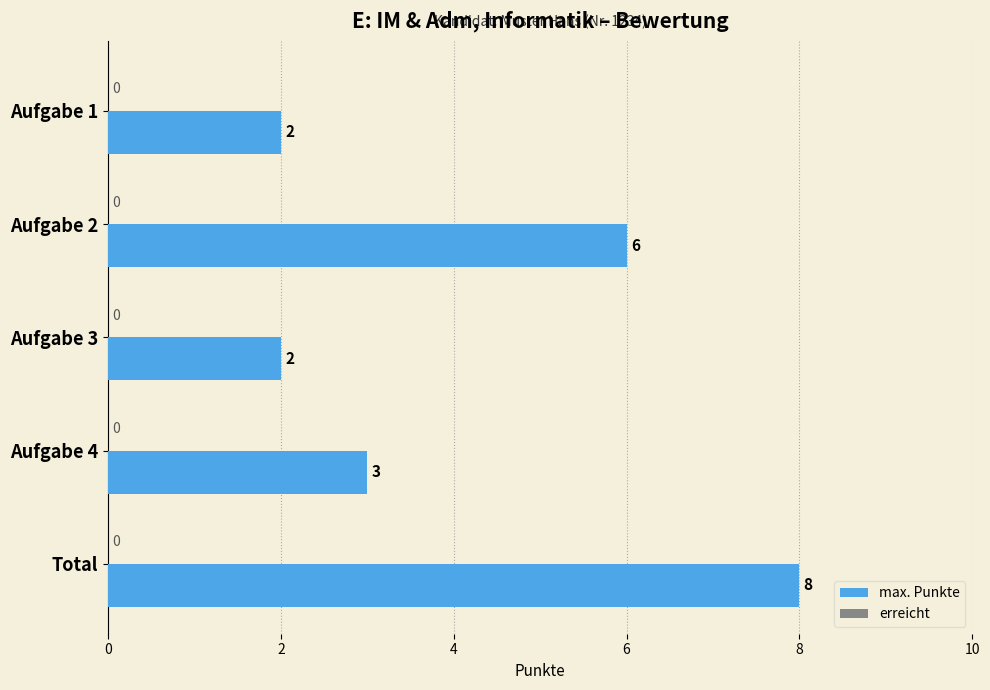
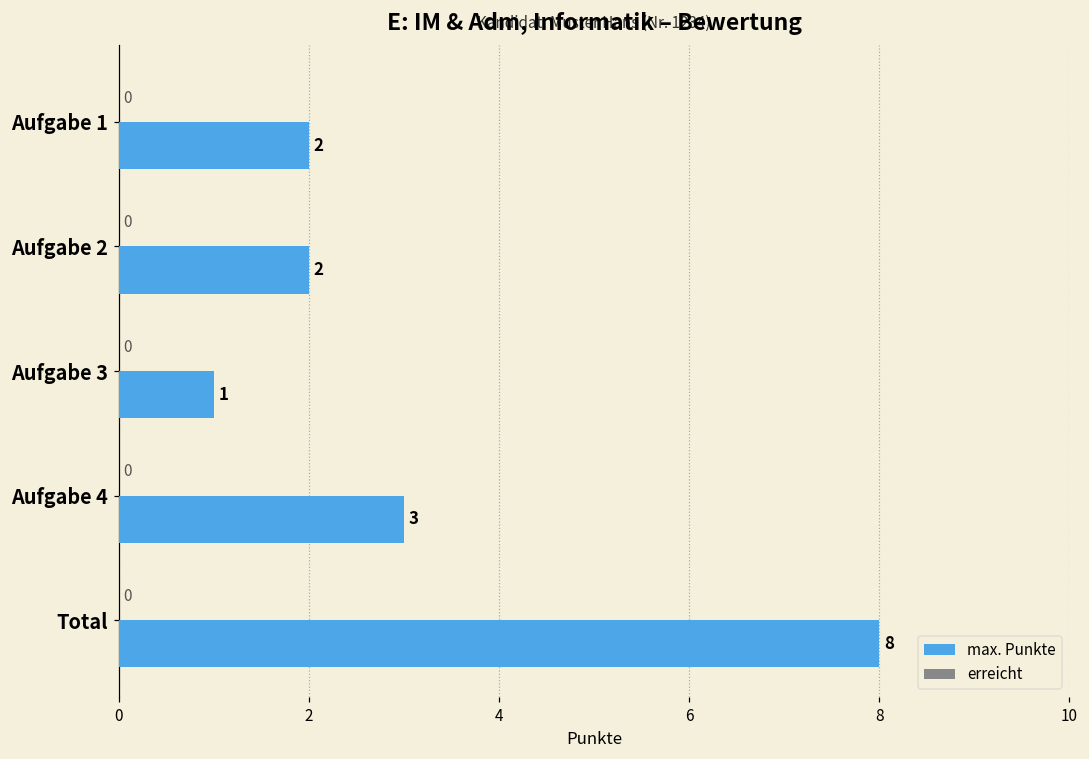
max. Punkte, Aufgabe 2: 6 -> 2
max. Punkte, Aufgabe 3: 2 -> 1
